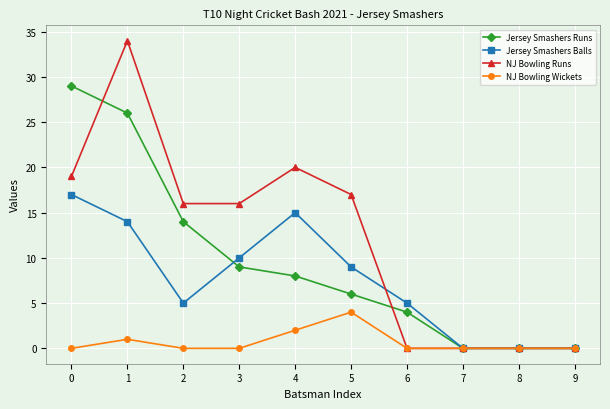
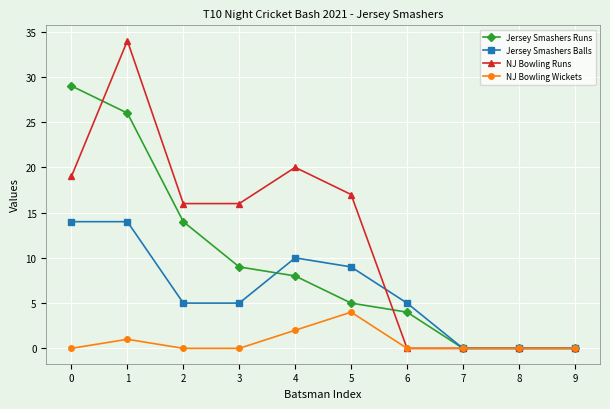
Jersey Smashers Balls, 0: 17 -> 14
Jersey Smashers Balls, 3: 10 -> 5
Jersey Smashers Balls, 4: 15 -> 10
Jersey Smashers Runs, 5: 6 -> 5
